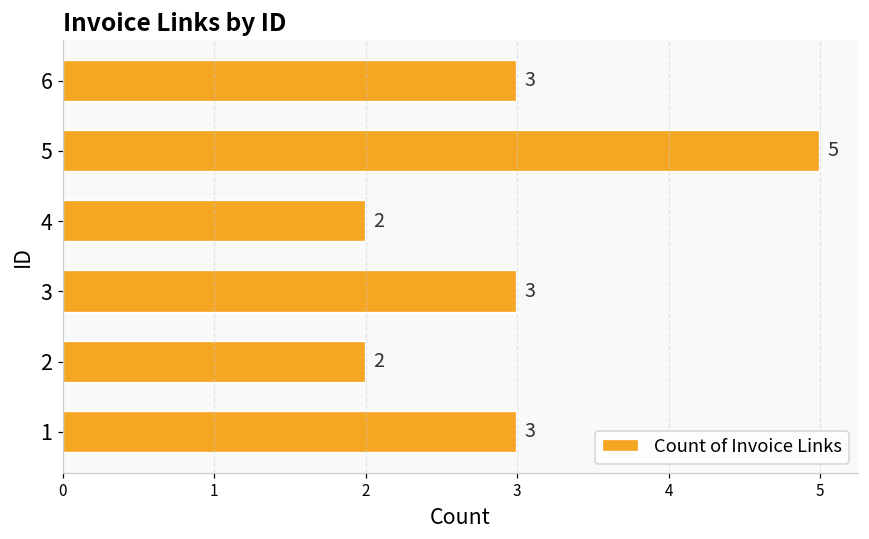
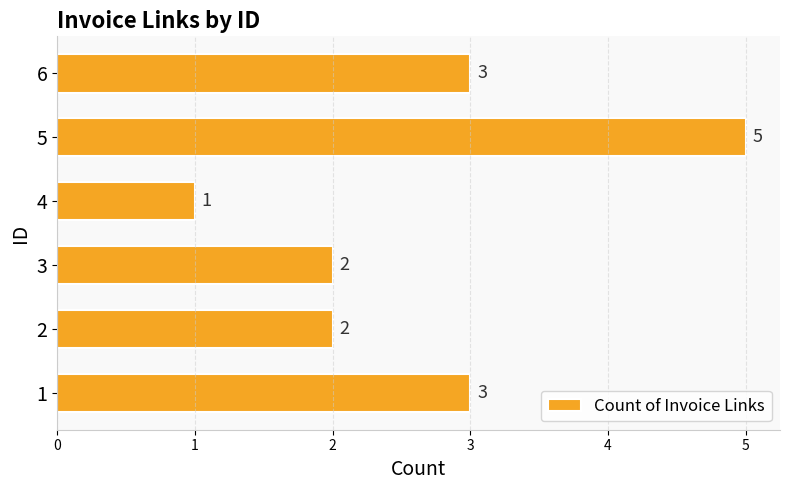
4: 2 -> 1
3: 3 -> 2
